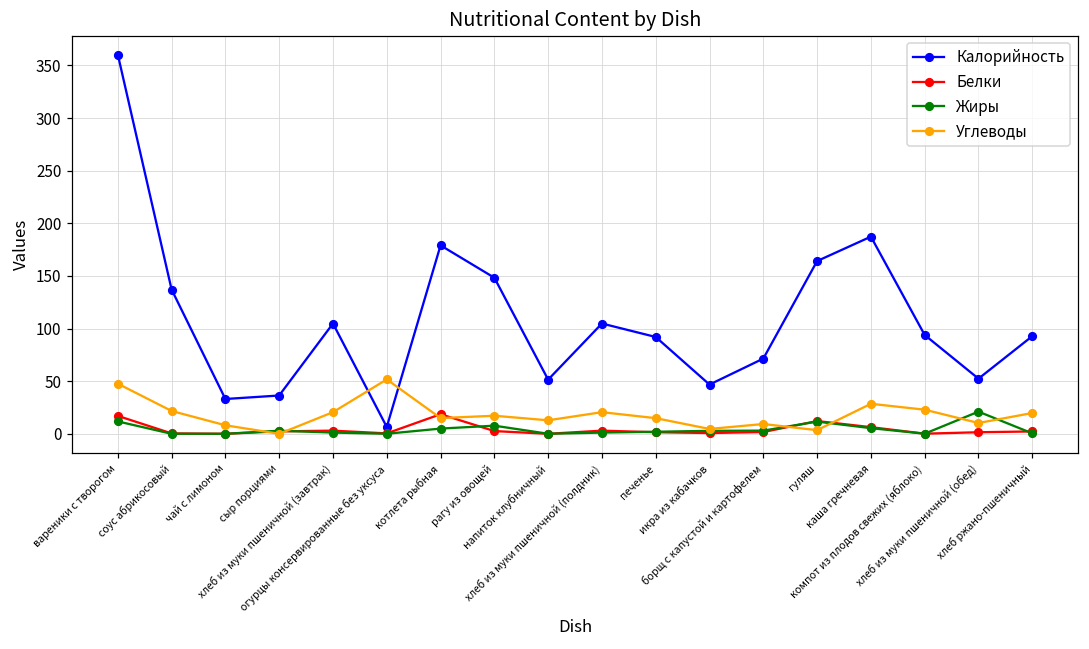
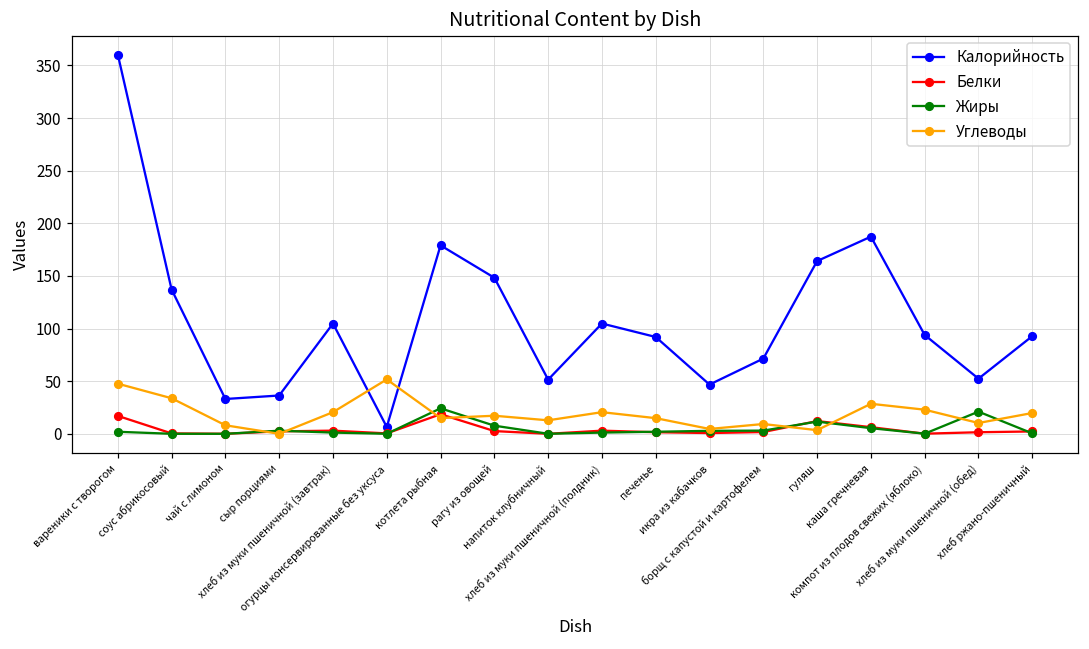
Жиры, вареники с творогом: 10 -> 0
Углеводы, соус абрикосовый: 20 -> 30
Жиры, котлета рыбная: 0 -> 20
